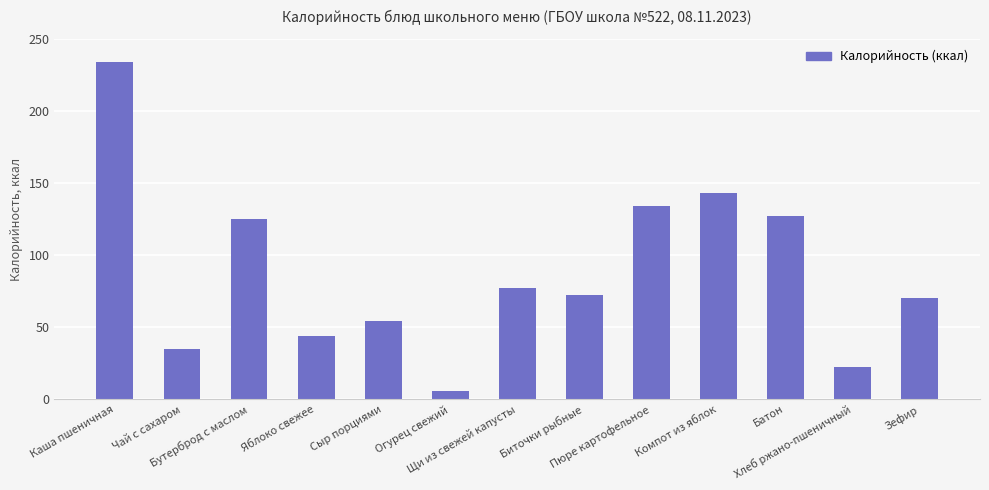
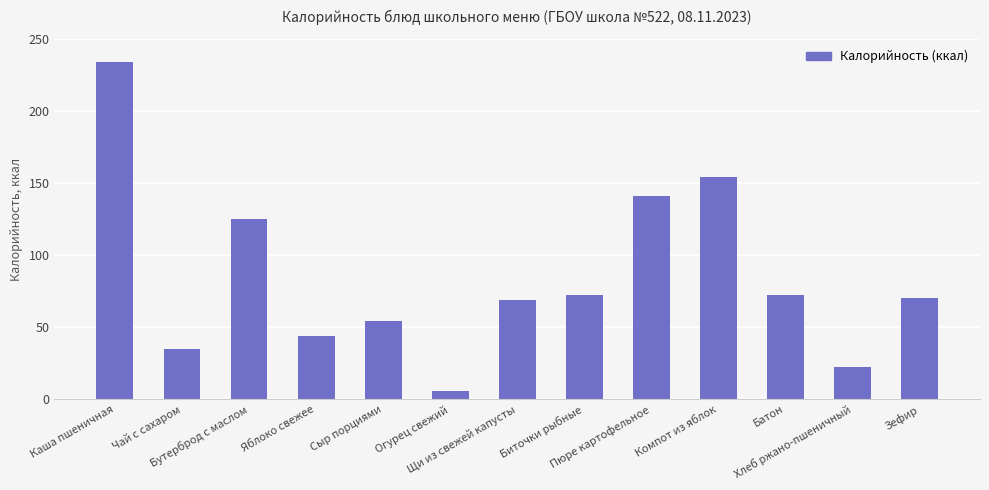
Щи из свежей капусты: 77 -> 69
Пюре картофельное: 134 -> 141
Компот из яблок: 143 -> 154
Батон: 127 -> 72
